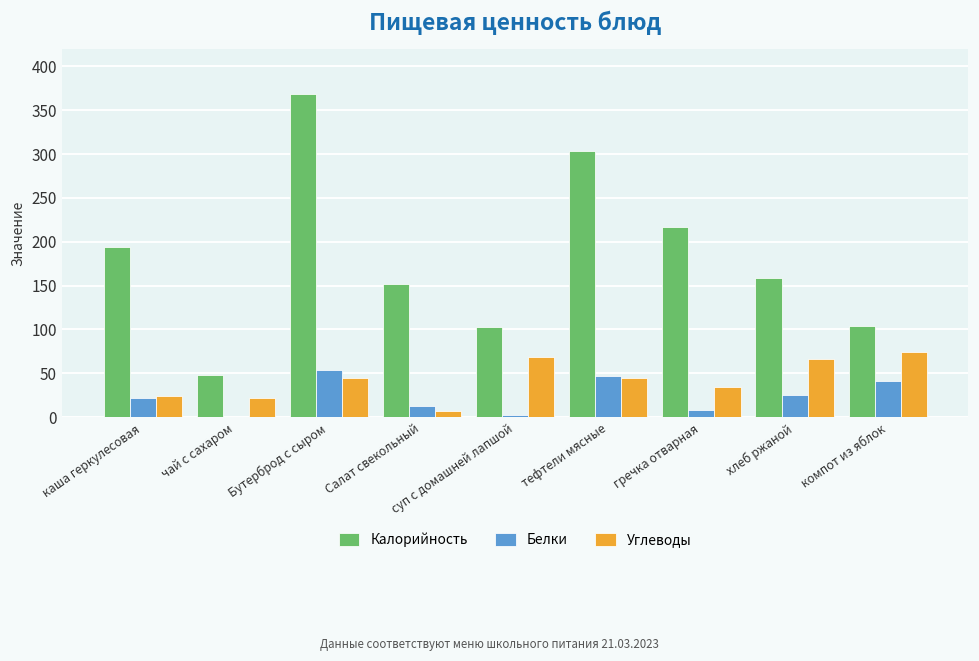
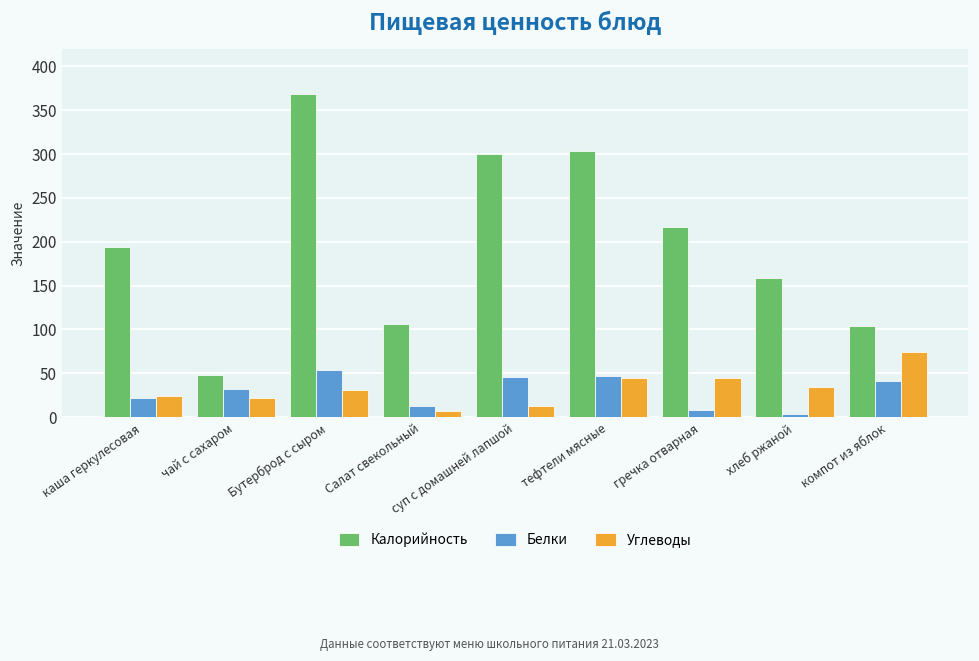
Белки, чай с сахаром: 0 -> 30
Углеводы, Бутерброд с сыром: 40 -> 30
Калорийность, Салат свекольный: 150 -> 110
Калорийность, суп с домашней лапшой: 100 -> 300
Белки, суп с домашней лапшой: 0 -> 50
Углеводы, суп с домашней лапшой: 70 -> 10
Углеводы, гречка отварная: 30 -> 50
Белки, хлеб ржаной: 30 -> 0
Углеводы, хлеб ржаной: 70 -> 30
